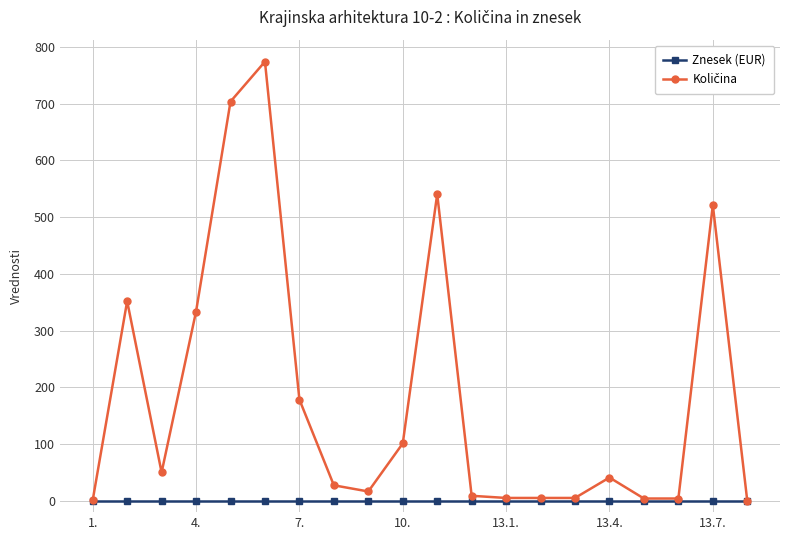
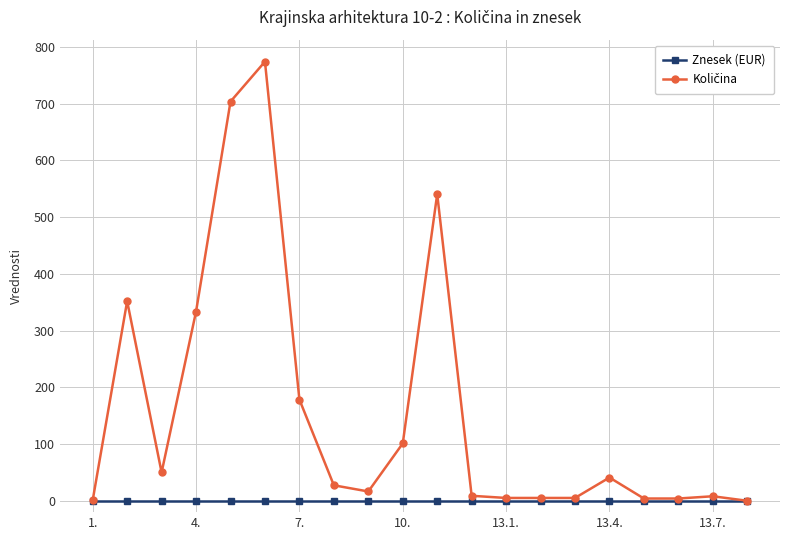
Količina, 13.7.: 520 -> 10
